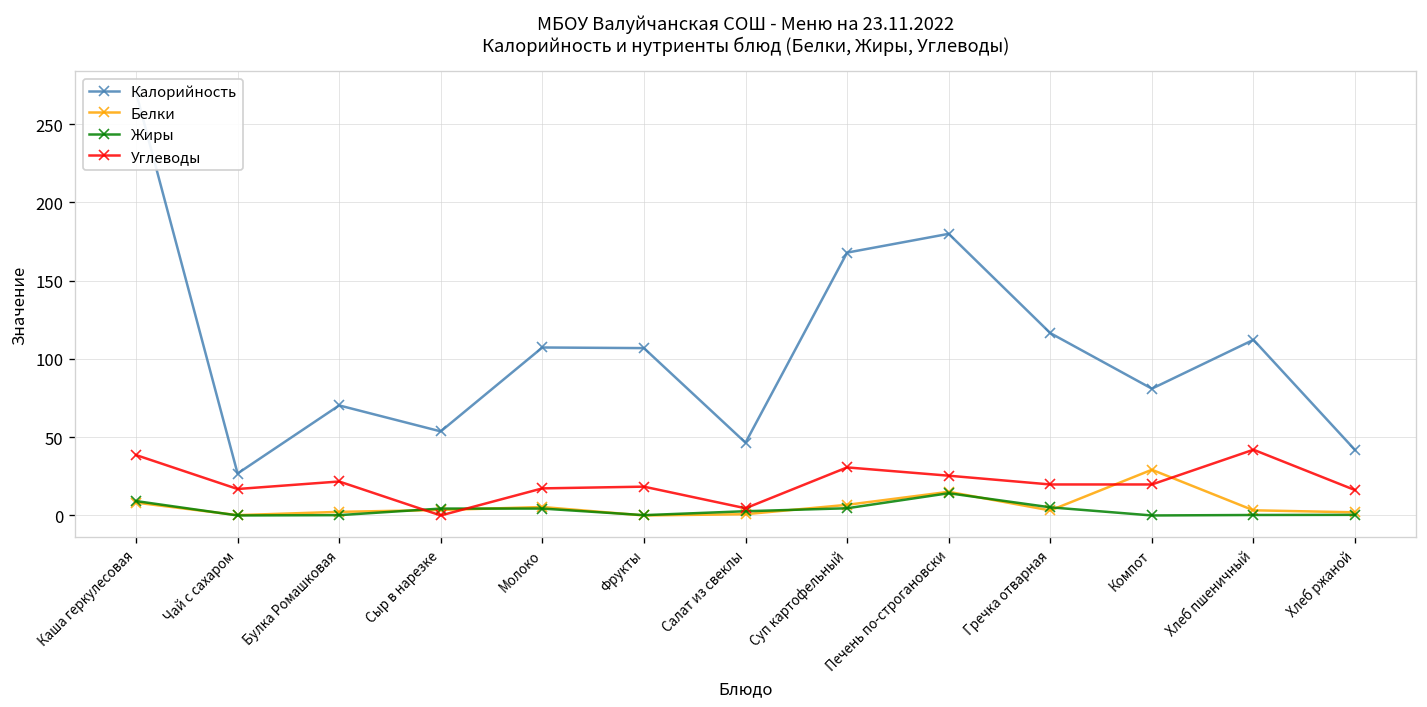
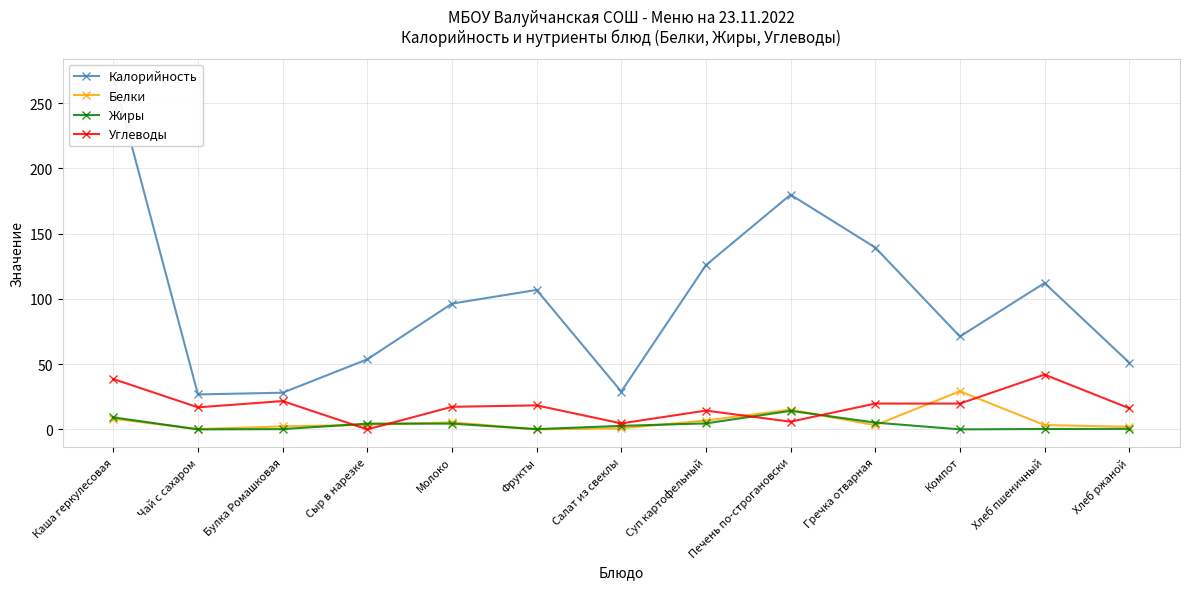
Калорийность, Булка Ромашковая: 70 -> 28
Калорийность, Молоко: 107 -> 96
Калорийность, Салат из свеклы: 47 -> 29
Калорийность, Суп картофельный: 168 -> 126
Углеводы, Суп картофельный: 31 -> 14
Углеводы, Печень по-строгановски: 25 -> 6
Калорийность, Гречка отварная: 117 -> 139
Калорийность, Компот: 81 -> 71
Калорийность, Хлеб ржаной: 42 -> 51
